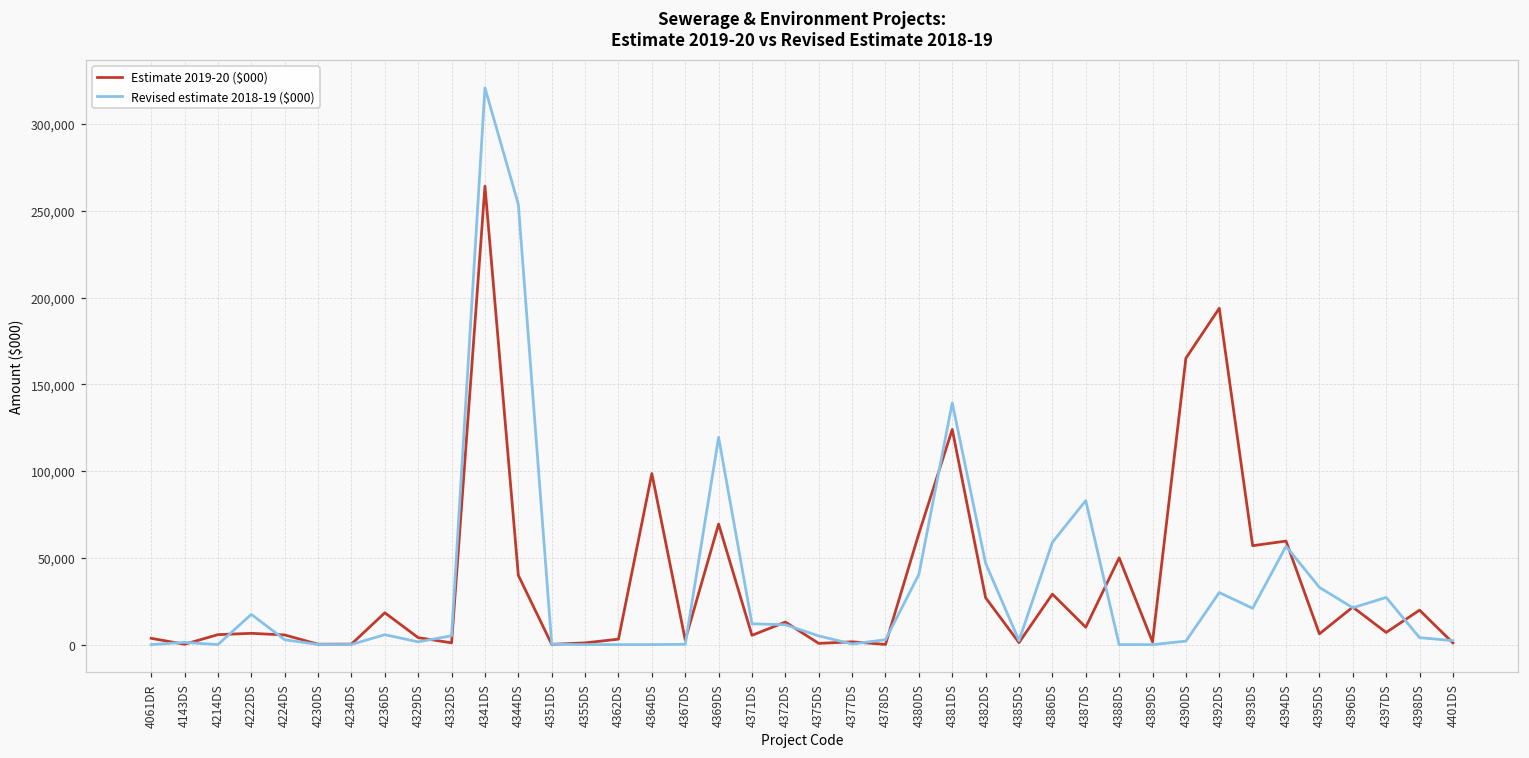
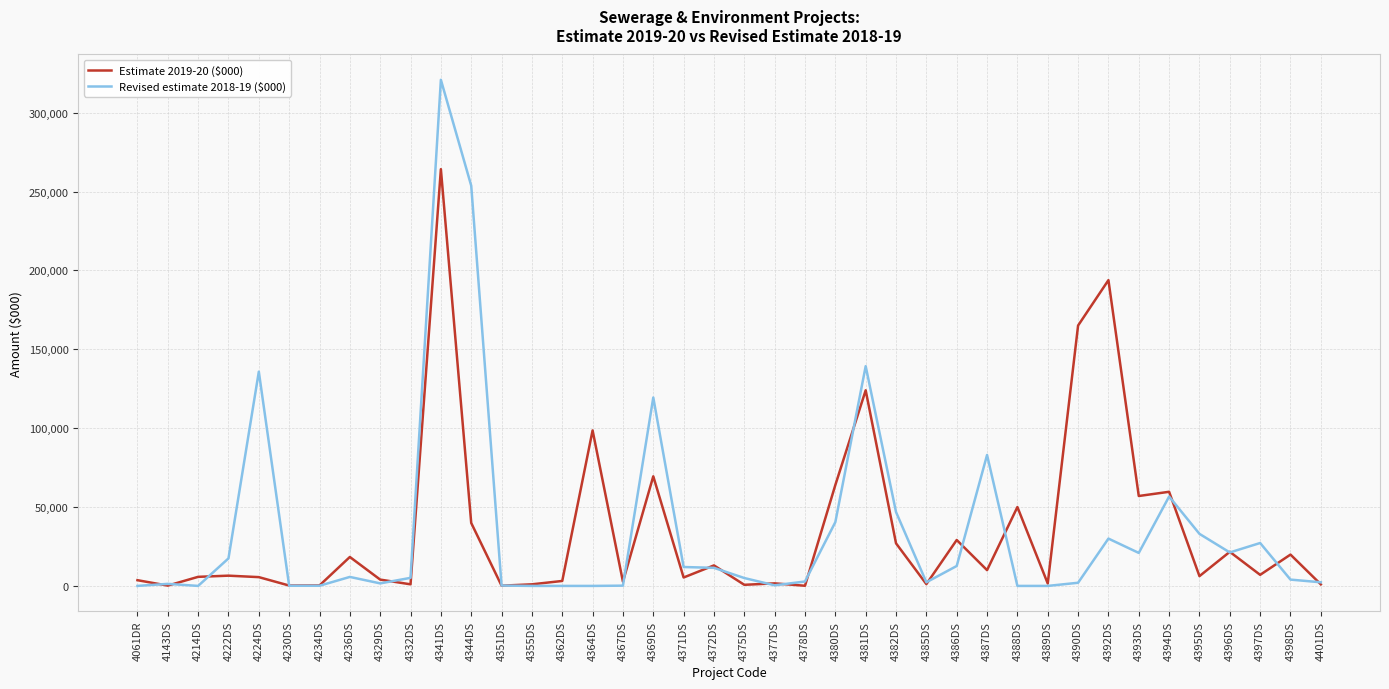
Revised estimate 2018-19 ($000), 4224DS: 3,000 -> 136,000
Revised estimate 2018-19 ($000), 4386DS: 59,000 -> 13,000
